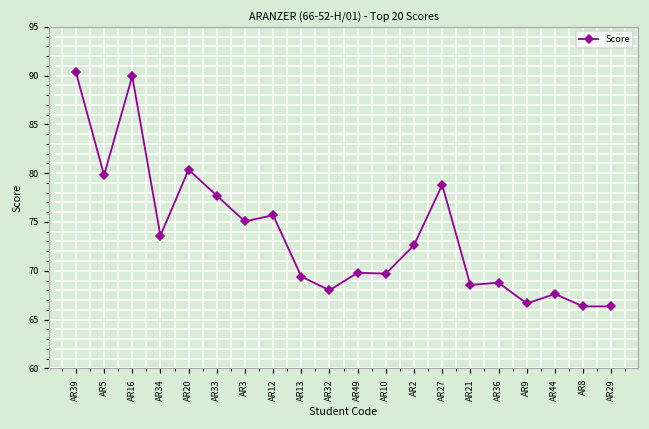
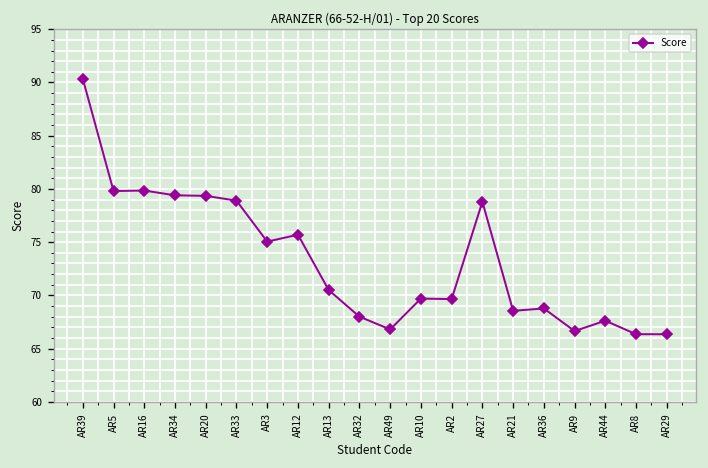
AR16: 90 -> 80
AR34: 74 -> 79
AR20: 80 -> 79
AR33: 78 -> 79
AR13: 69 -> 71
AR49: 70 -> 67
AR2: 73 -> 70
